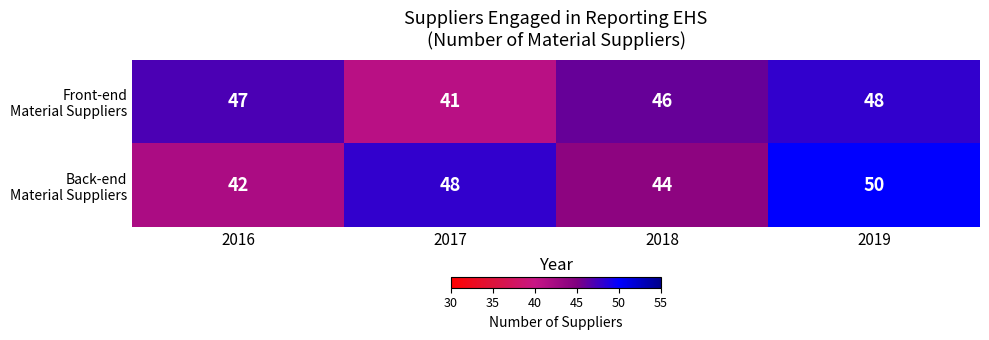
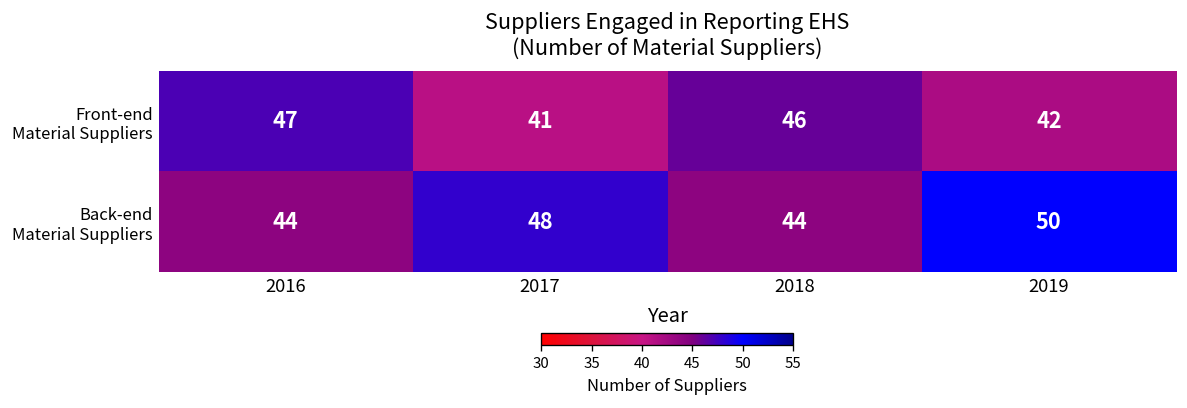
Front-end Material Suppliers, 2019: 48 -> 42
Back-end Material Suppliers, 2016: 42 -> 44
